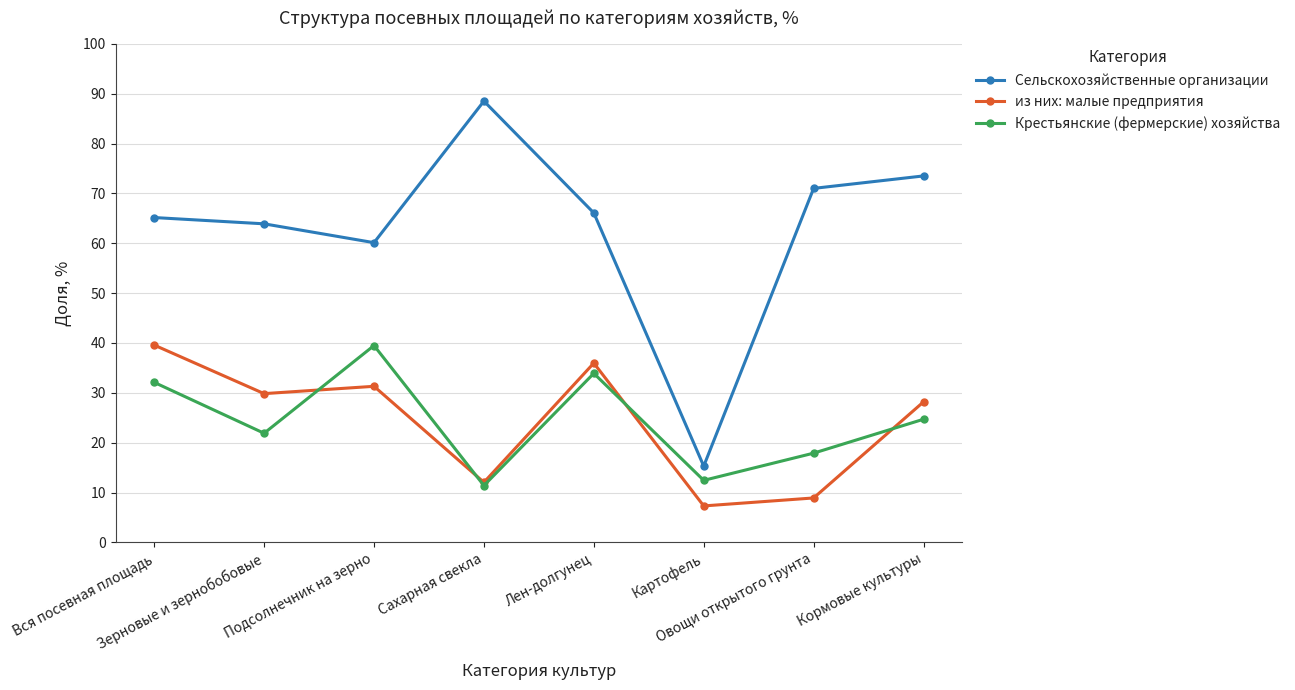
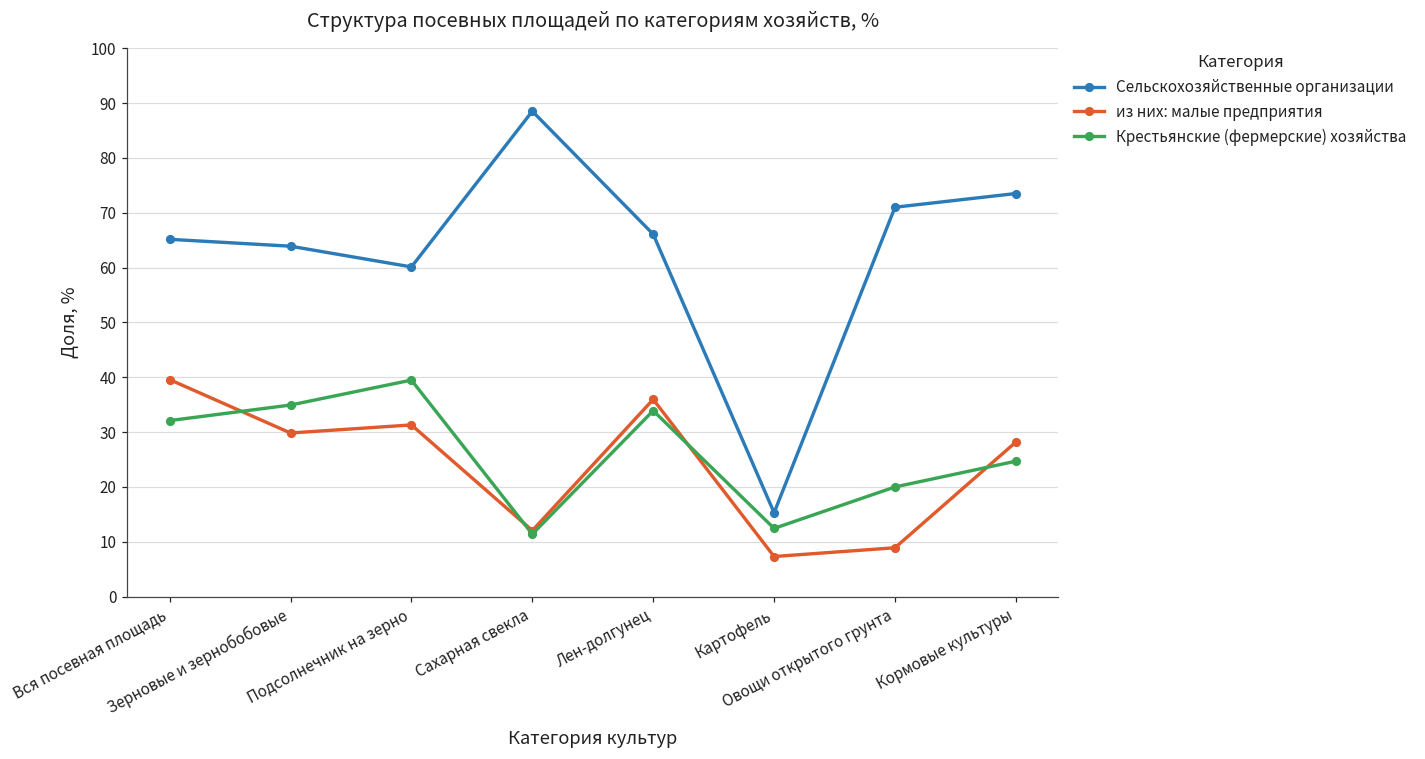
Крестьянские (фермерские) хозяйства, Зерновые и зернобобовые: 22 -> 35
Крестьянские (фермерские) хозяйства, Овощи открытого грунта: 18 -> 20
